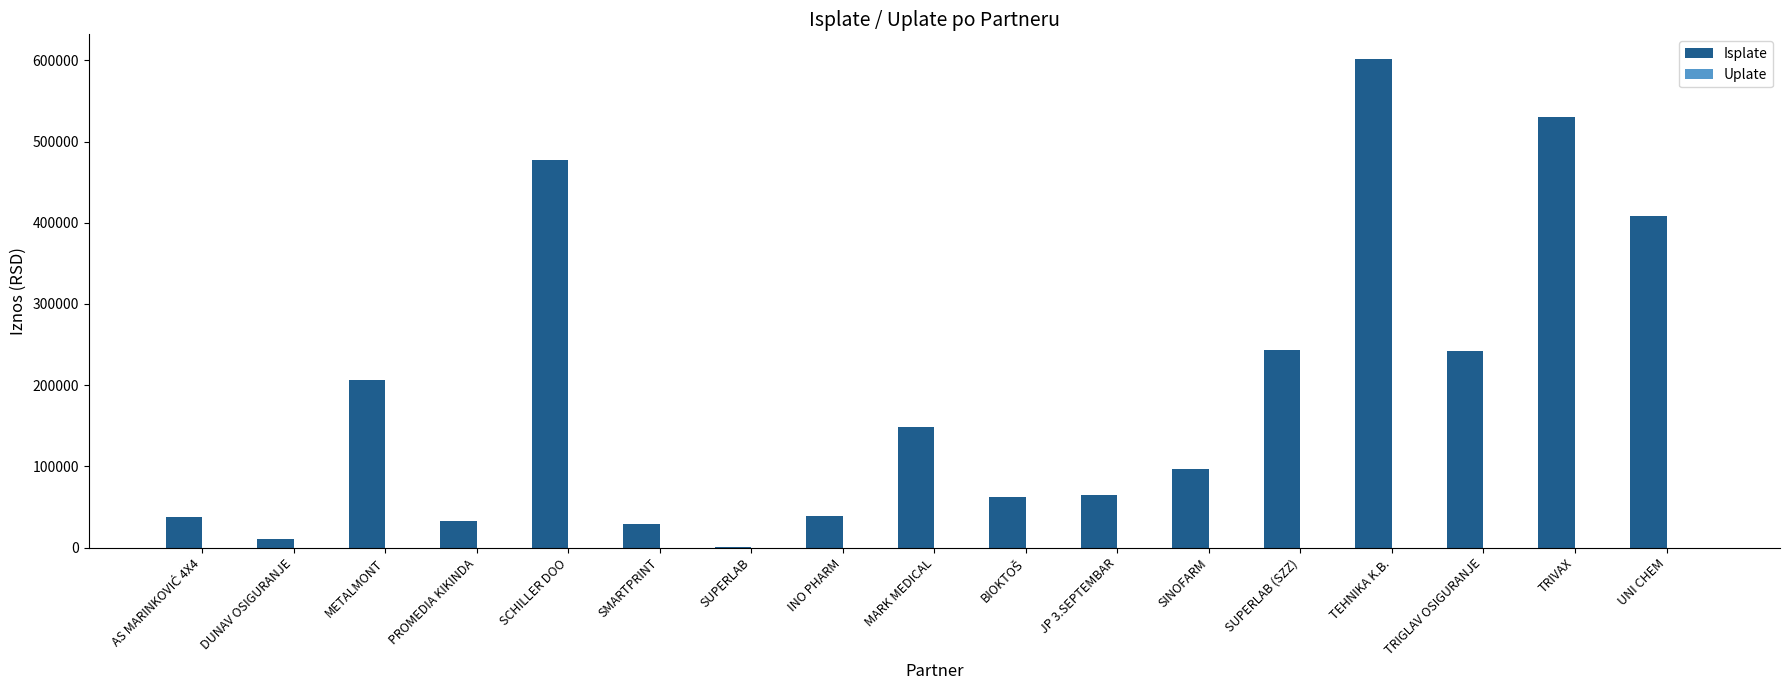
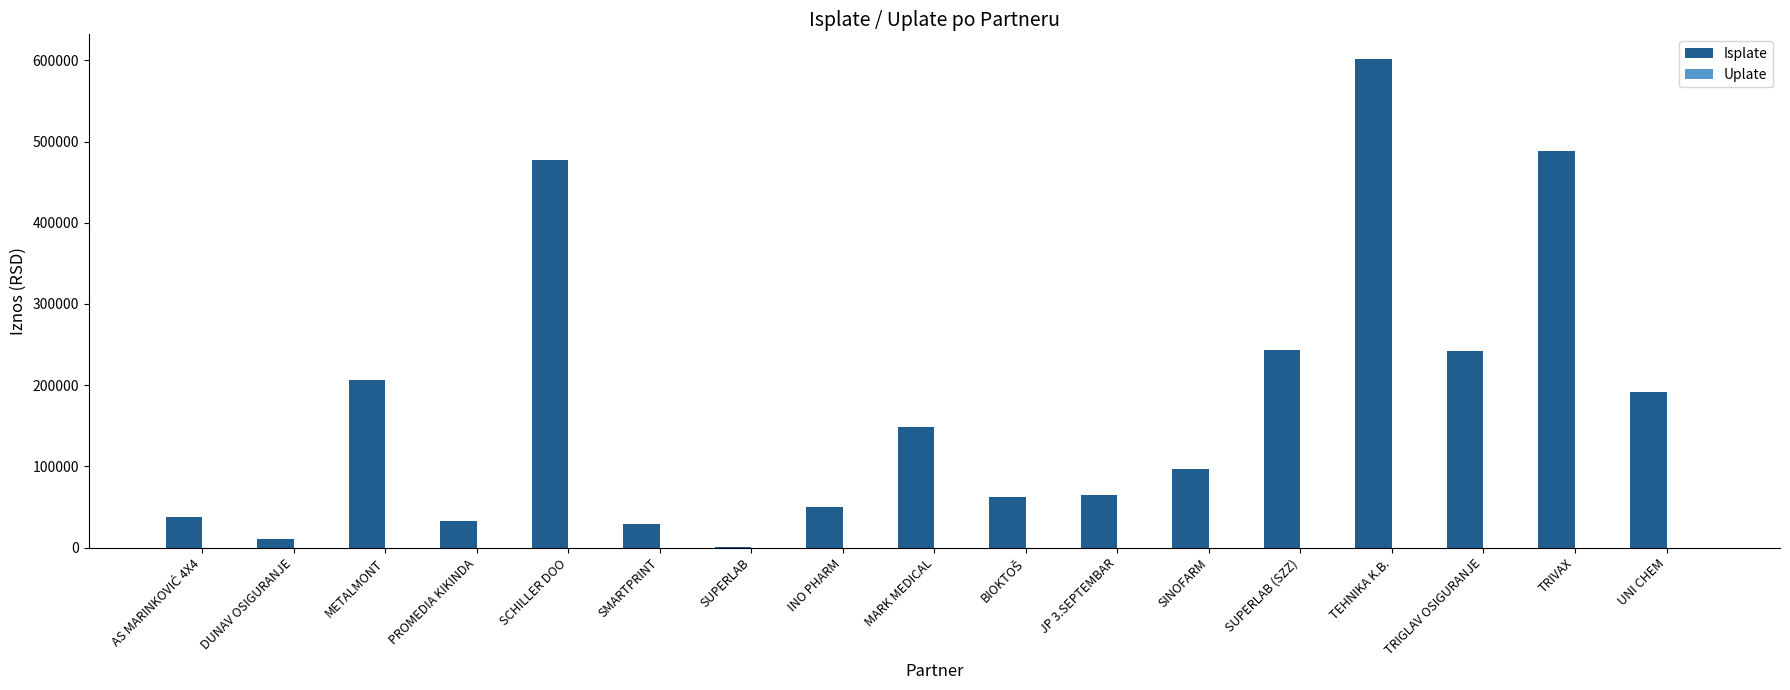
Isplate, INO PHARM: 40000 -> 50000
Isplate, TRIVAX: 530000 -> 490000
Isplate, UNI CHEM: 410000 -> 190000
